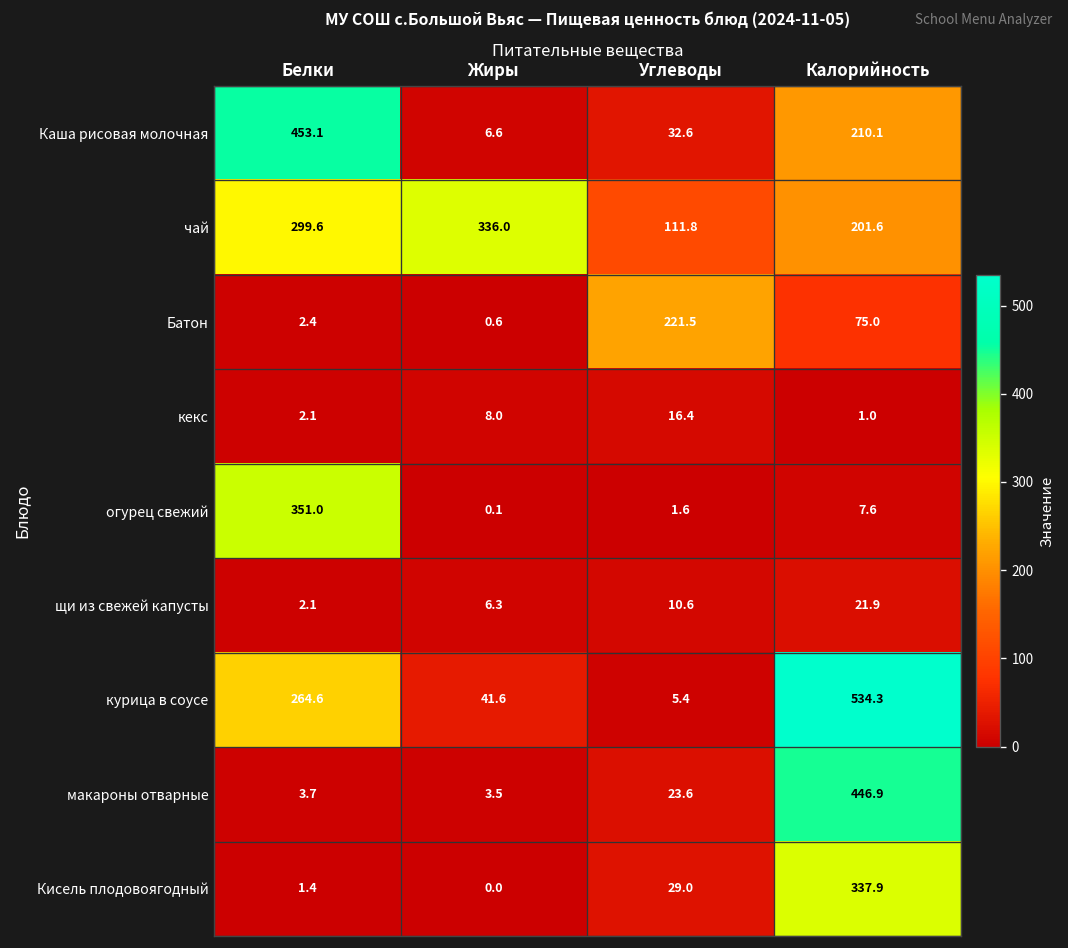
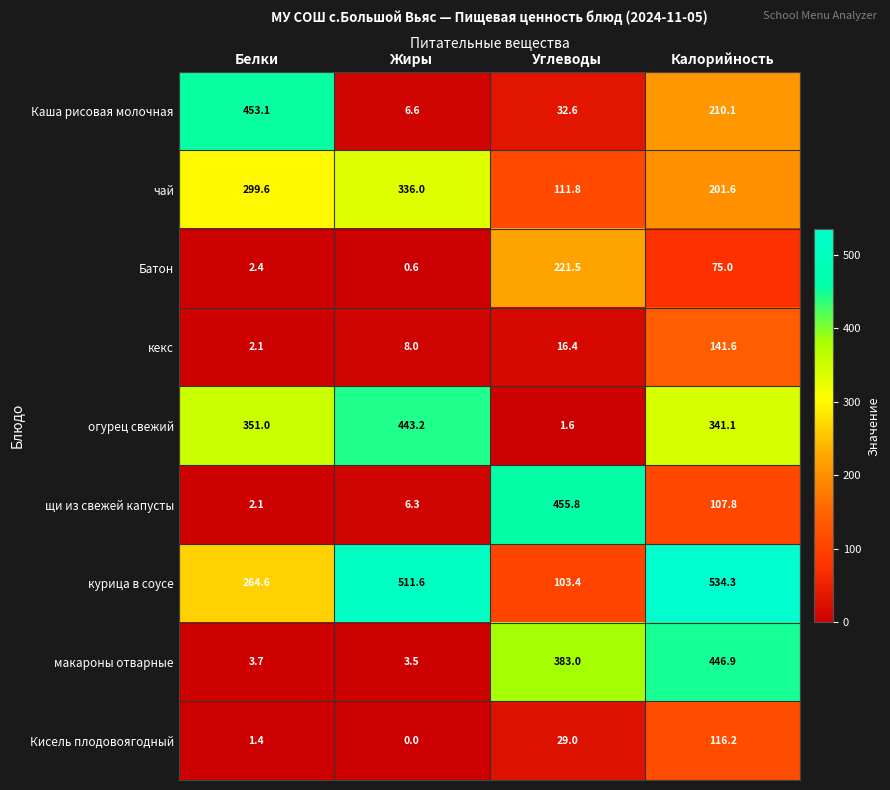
кекс, Калорийность: 1.0 -> 141.6
огурец свежий, Жиры: 0.1 -> 443.2
огурец свежий, Калорийность: 7.6 -> 341.1
щи из свежей капусты, Углеводы: 10.6 -> 455.8
щи из свежей капусты, Калорийность: 21.9 -> 107.8
курица в соусе, Жиры: 41.6 -> 511.6
курица в соусе, Углеводы: 5.4 -> 103.4
макароны отварные, Углеводы: 23.6 -> 383.0
Кисель плодовоягодный, Калорийность: 337.9 -> 116.2
